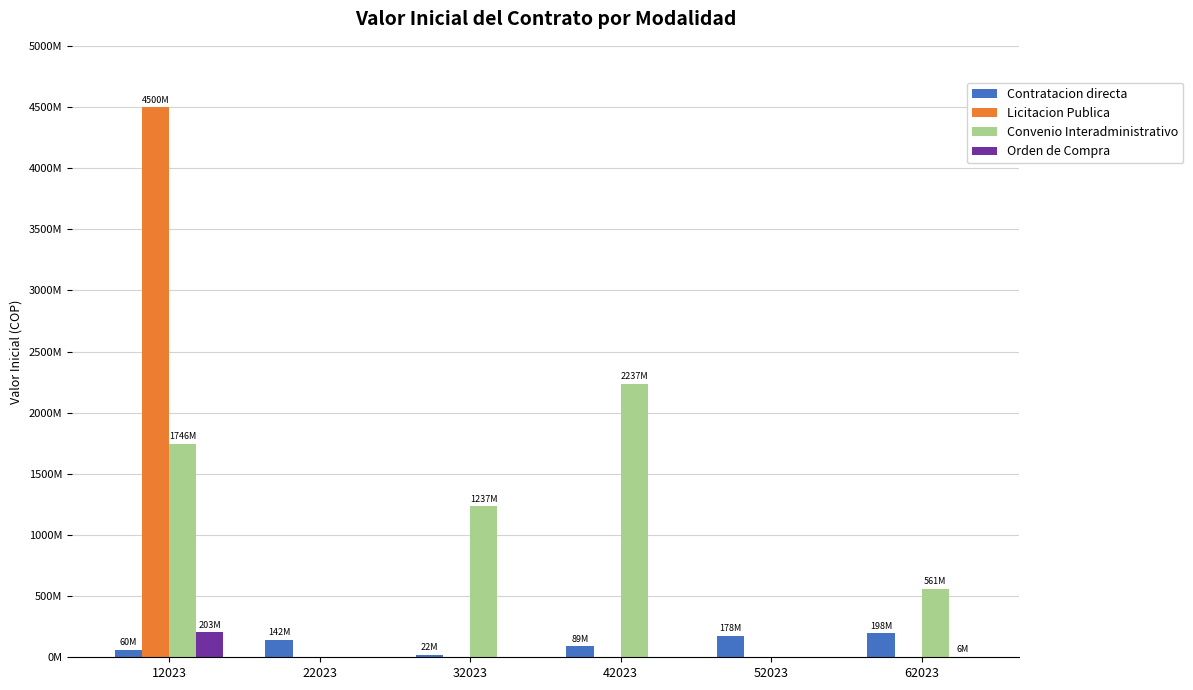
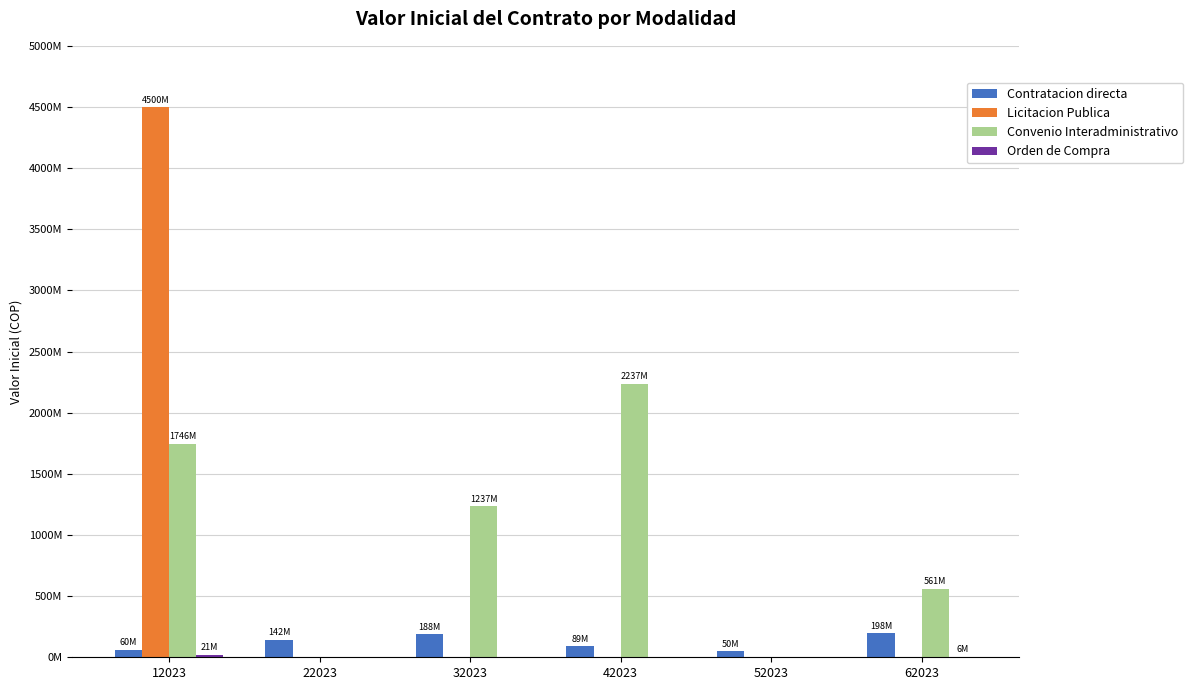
Orden de Compra, 12023: 203M -> 21M
Contratacion directa, 32023: 22M -> 188M
Contratacion directa, 52023: 178M -> 50M
